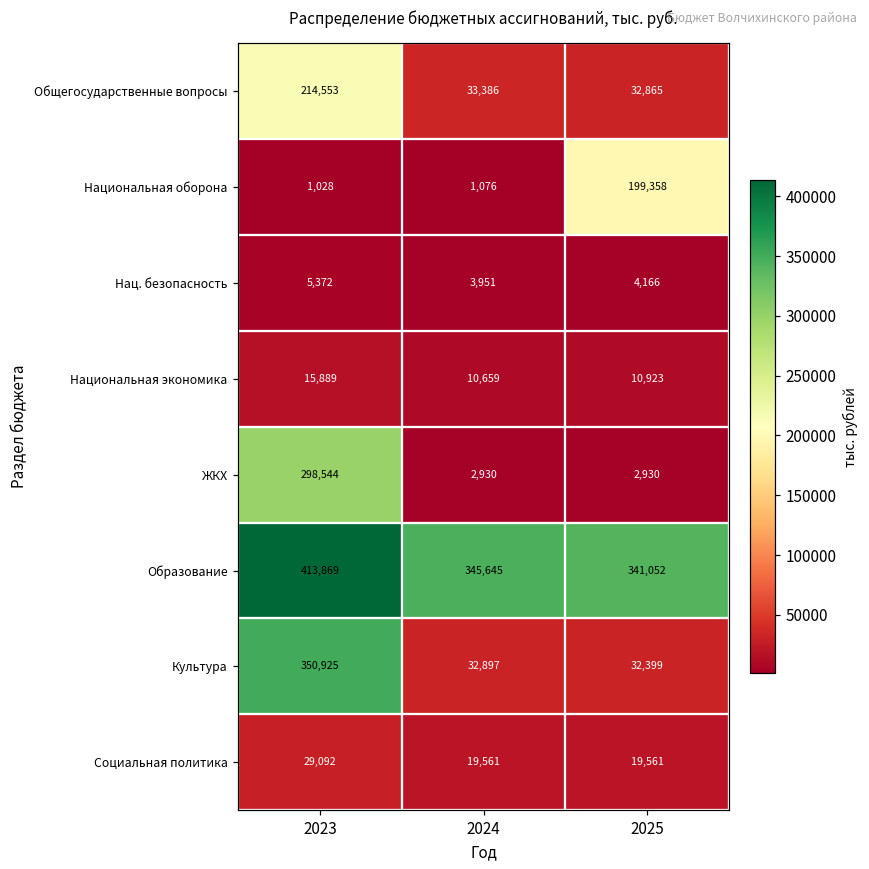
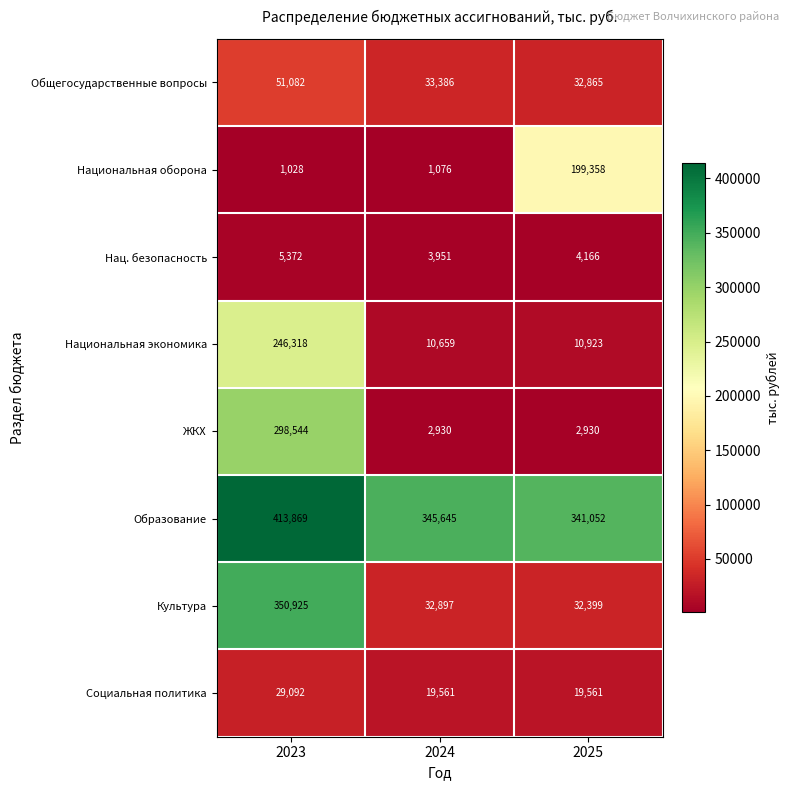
Общегосударственные вопросы, 2023: 214,553 -> 51,082
Национальная экономика, 2023: 15,889 -> 246,318
